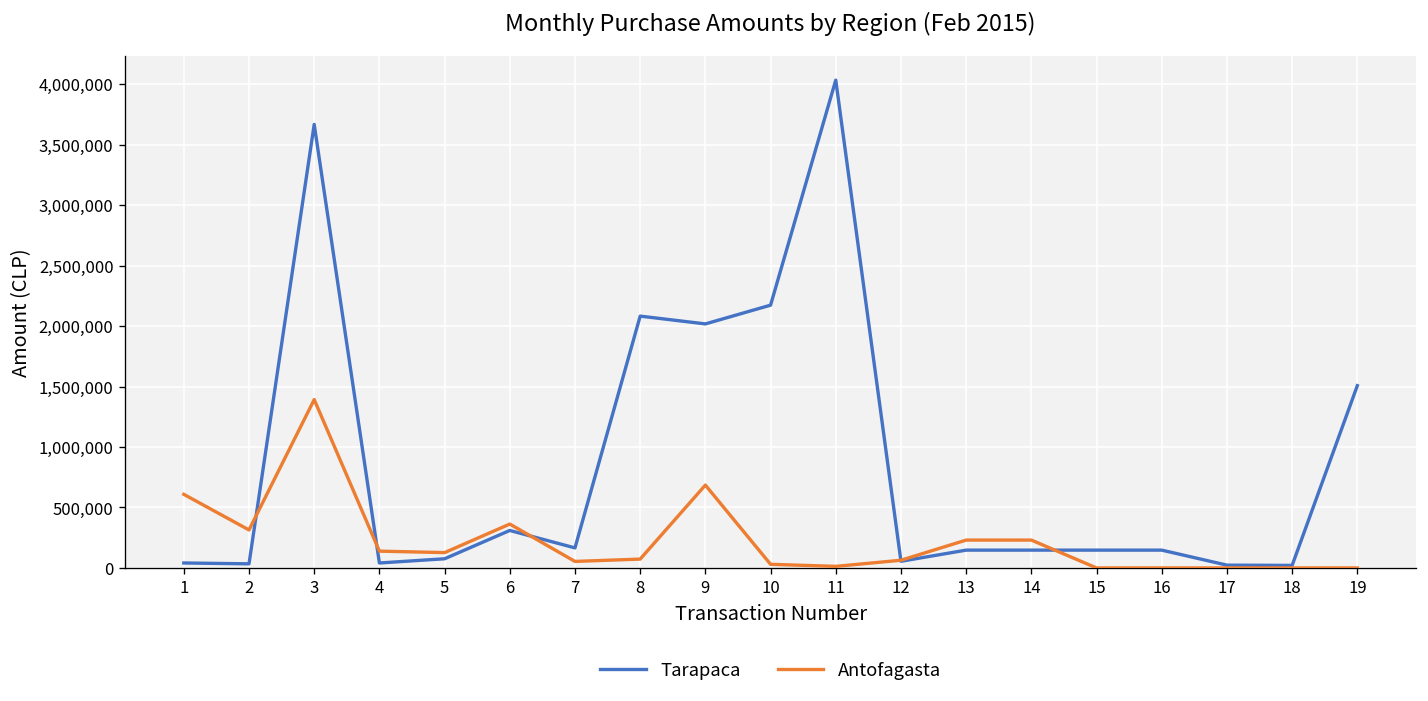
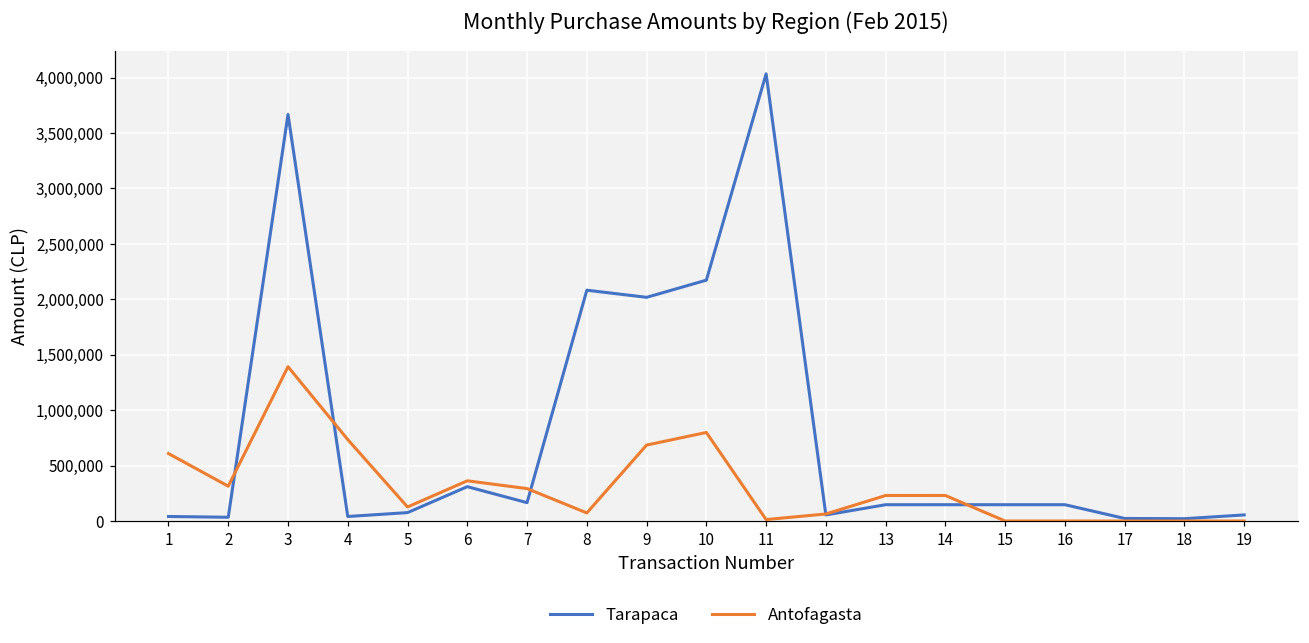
Antofagasta, 4: 140,000 -> 730,000
Antofagasta, 7: 50,000 -> 290,000
Antofagasta, 10: 30,000 -> 800,000
Tarapaca, 19: 1,510,000 -> 60,000
